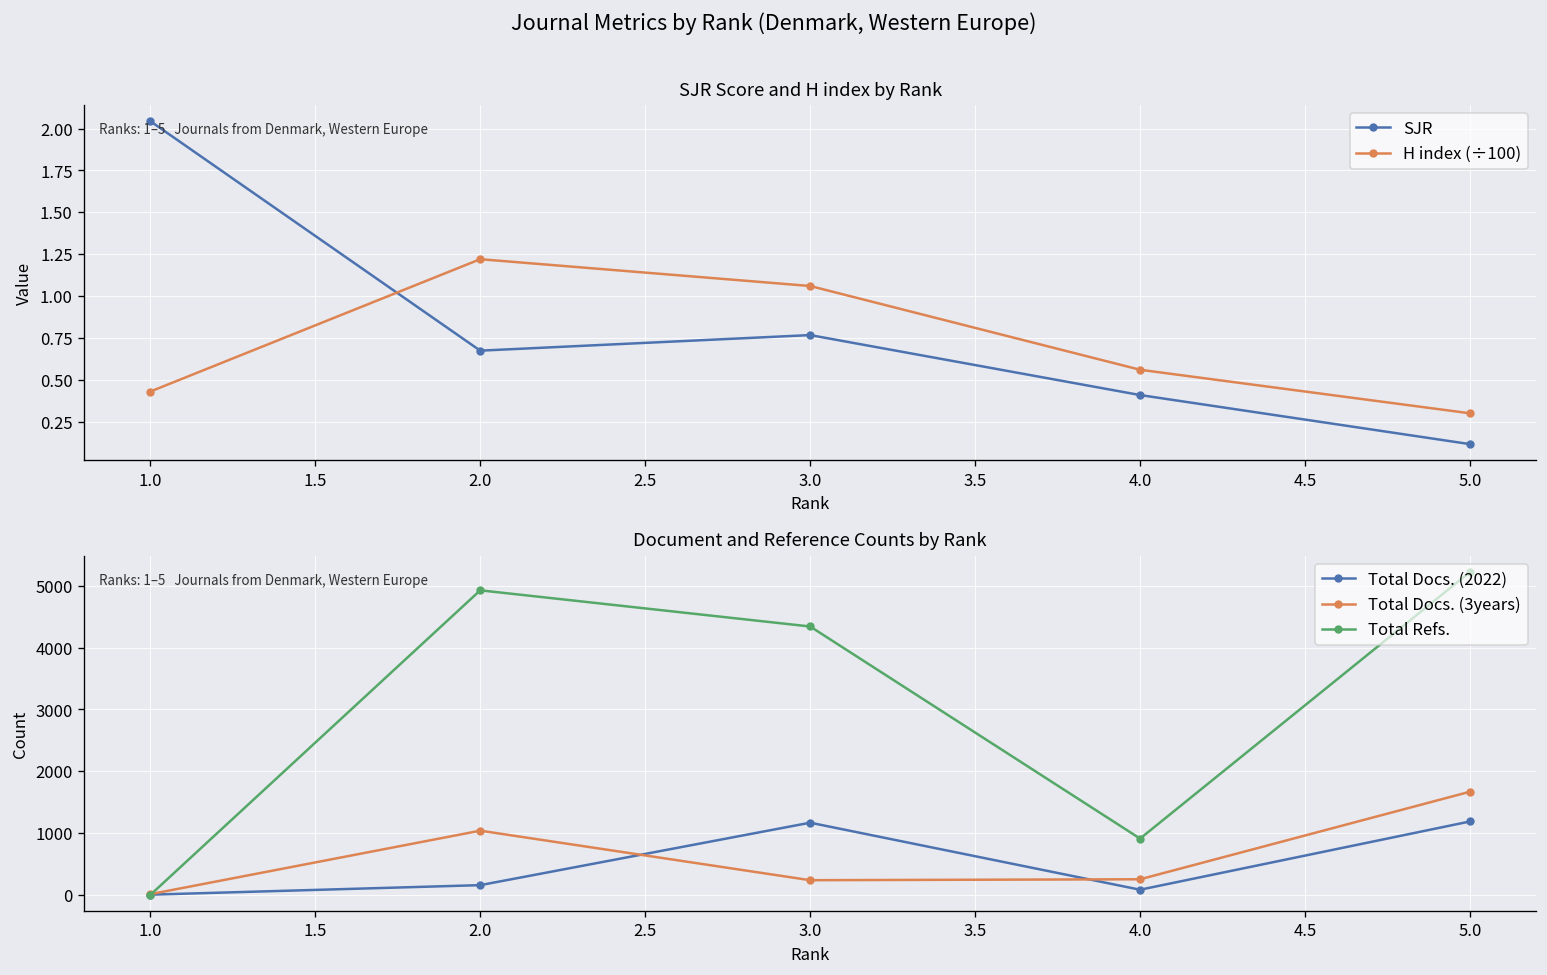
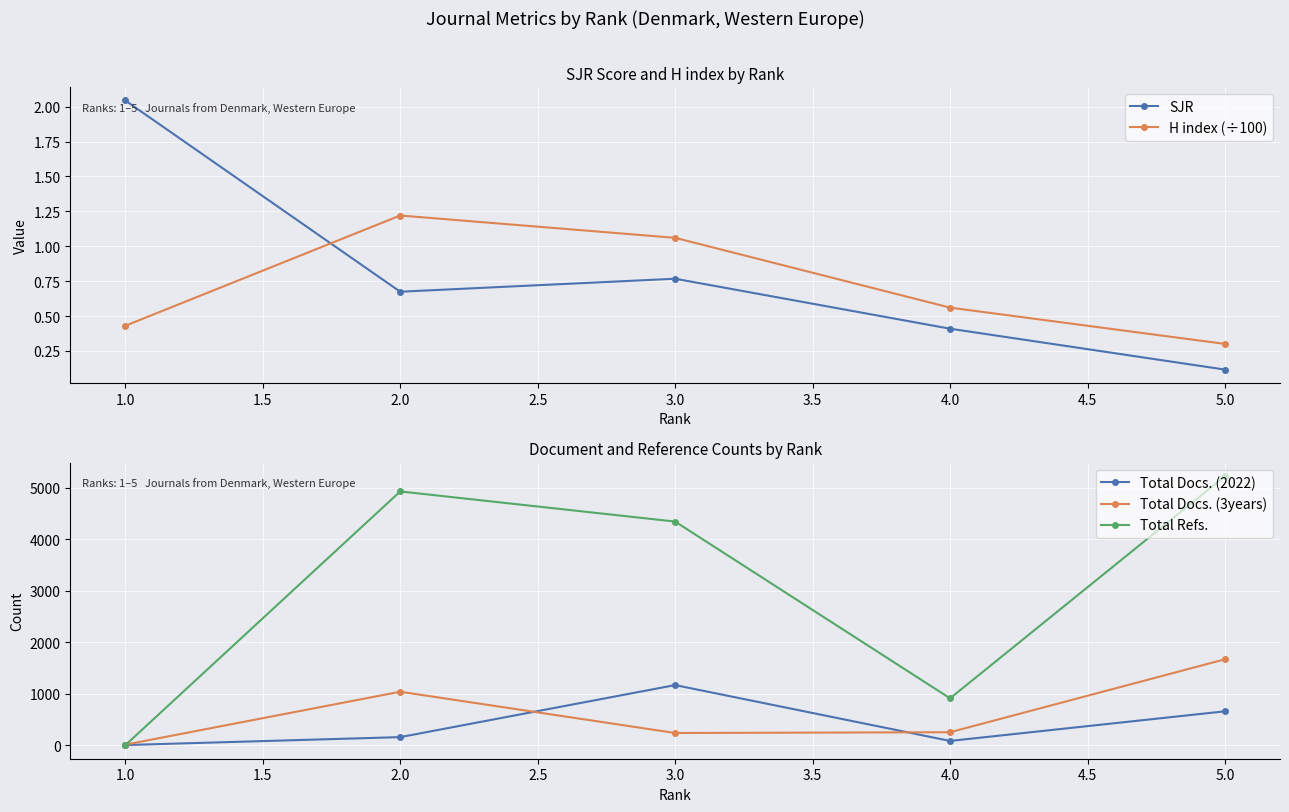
Document and Reference Counts by Rank, Total Docs. (2022), 5.0: 1200 -> 700
